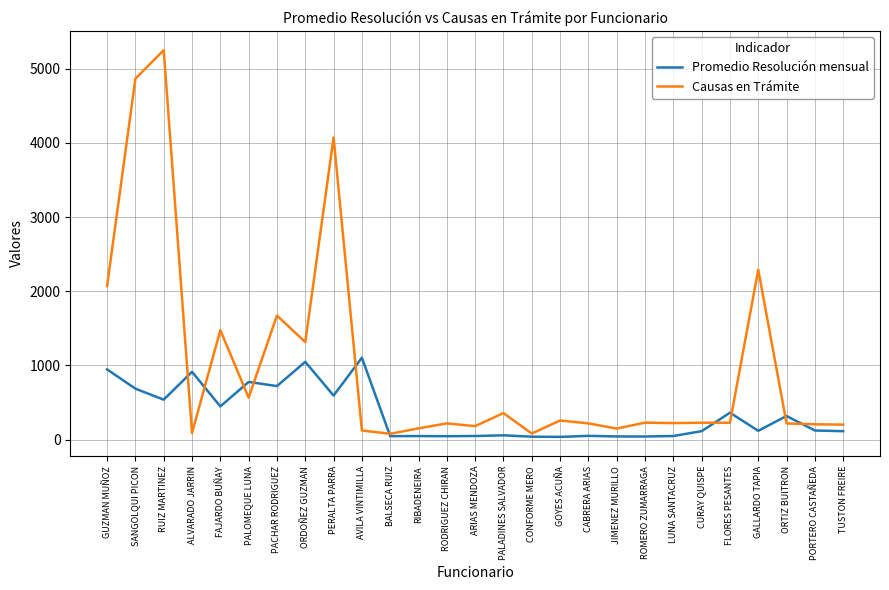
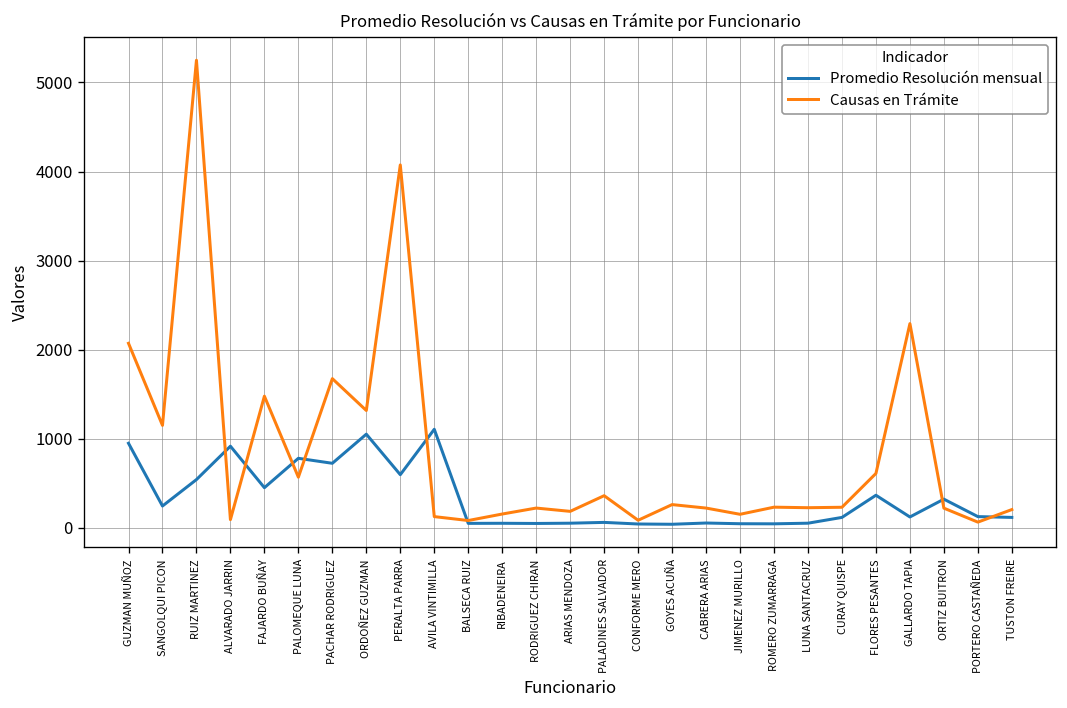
Promedio Resolución mensual, SANGOLQUI PICON: 700 -> 200
Causas en Trámite, SANGOLQUI PICON: 4900 -> 1100
Causas en Trámite, FLORES PESANTES: 200 -> 600
Causas en Trámite, PORTERO CASTAÑEDA: 200 -> 100
